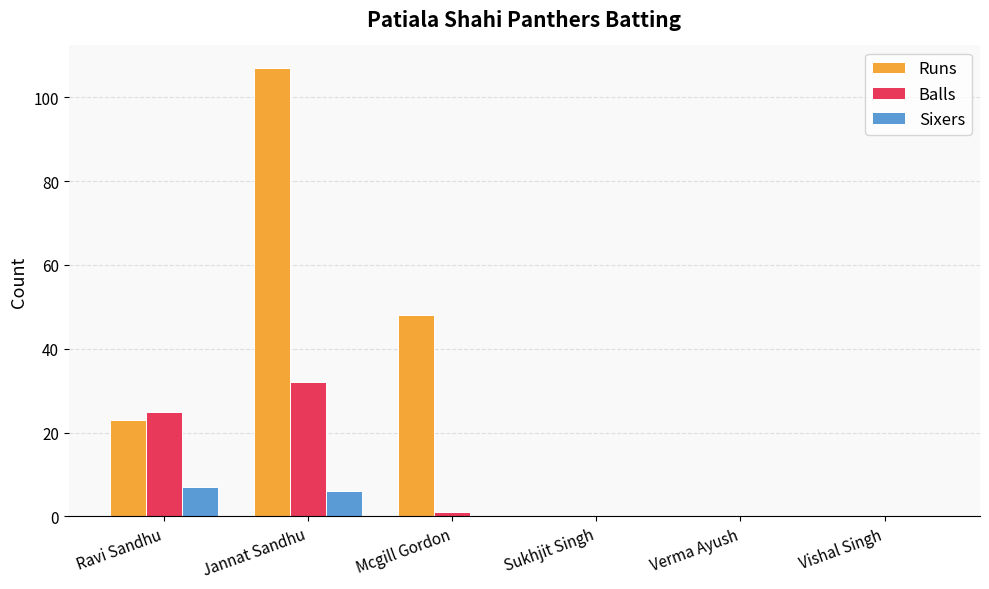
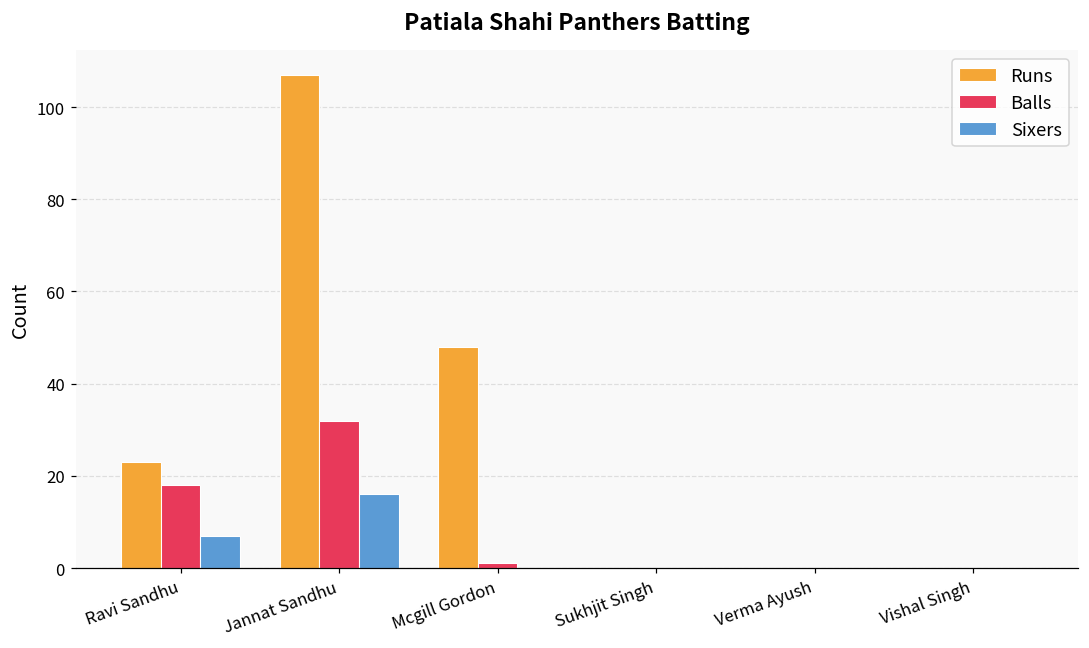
Balls, Ravi Sandhu: 25 -> 18
Sixers, Jannat Sandhu: 6 -> 16
